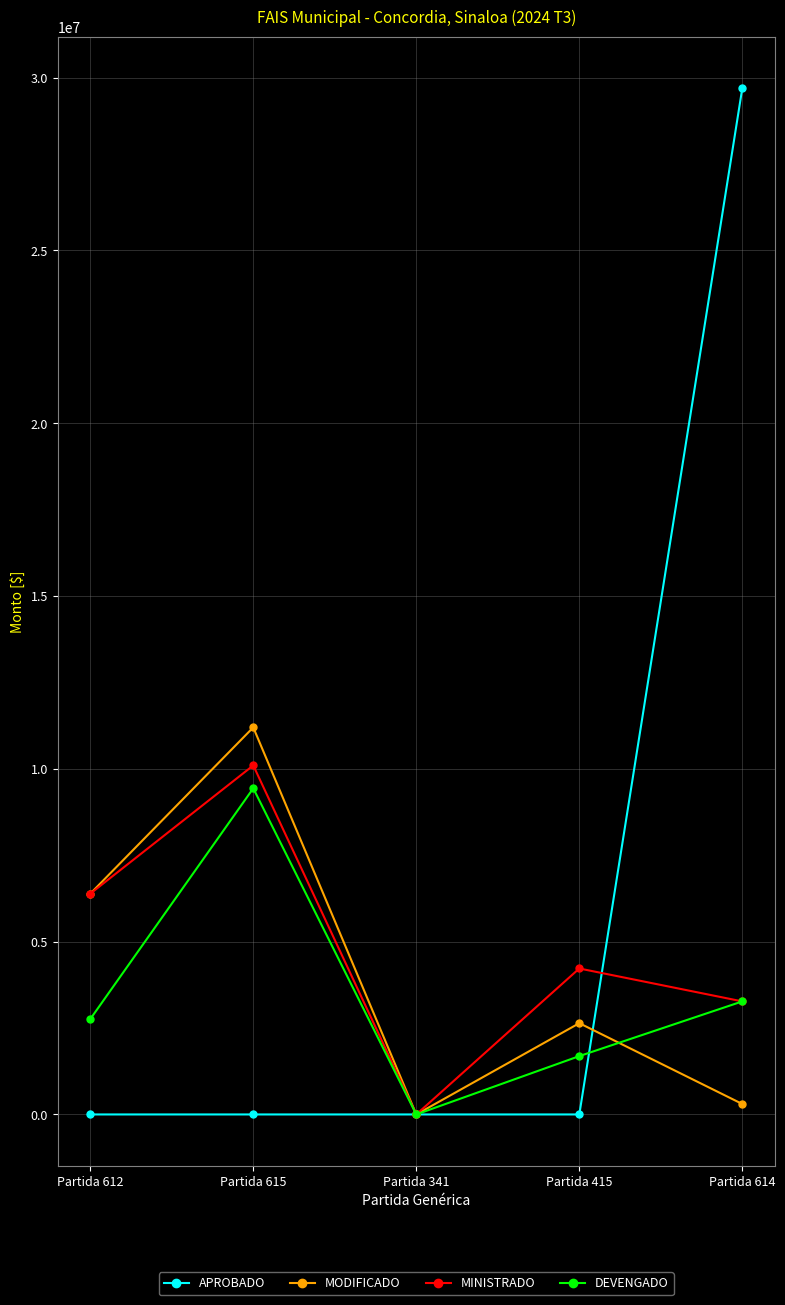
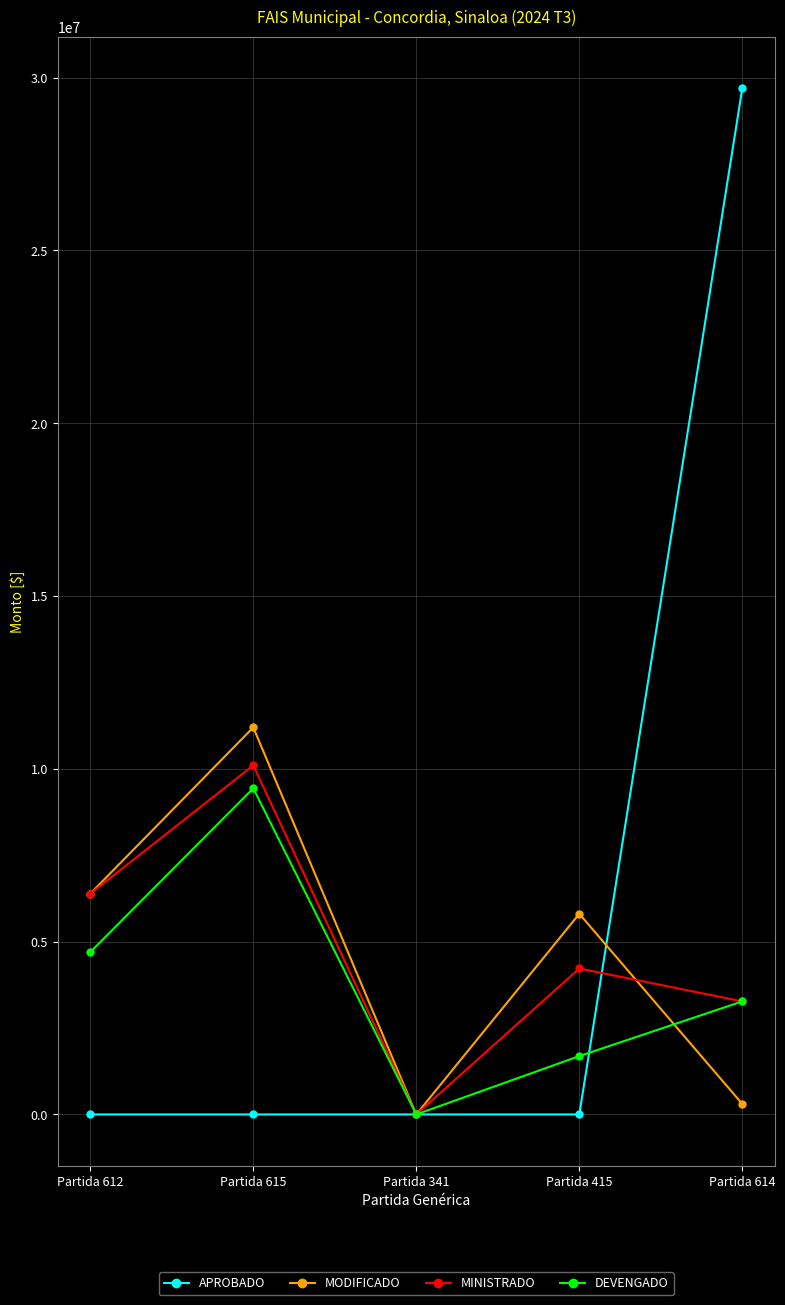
DEVENGADO, Partida 612: 2800000 -> 4700000
MODIFICADO, Partida 415: 2600000 -> 5800000
